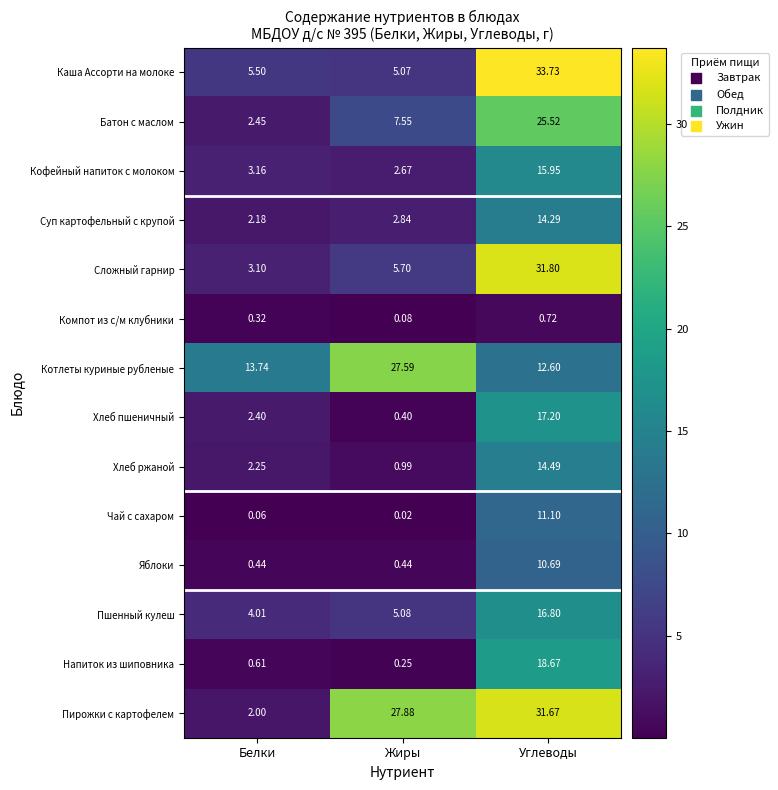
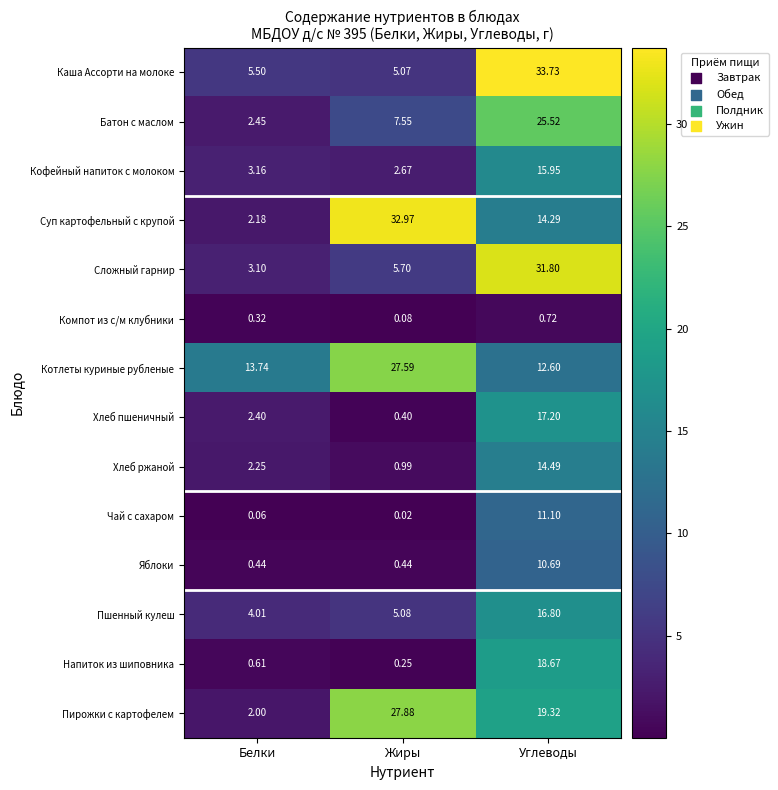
Суп картофельный с крупой, Жиры: 2.84 -> 32.97
Пирожки с картофелем, Углеводы: 31.67 -> 19.32
